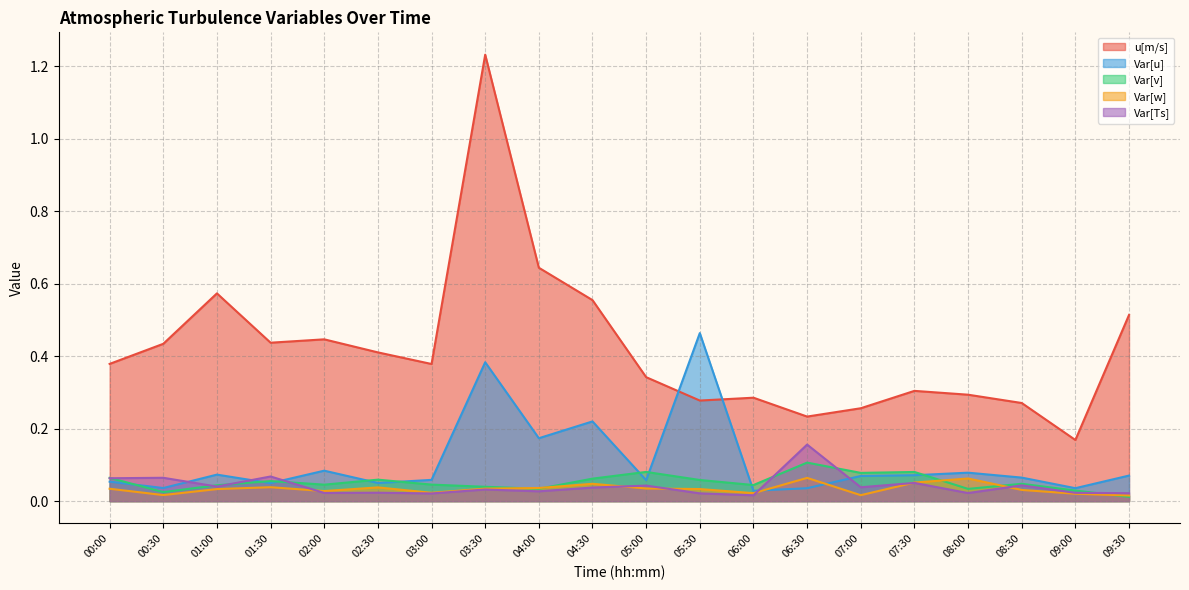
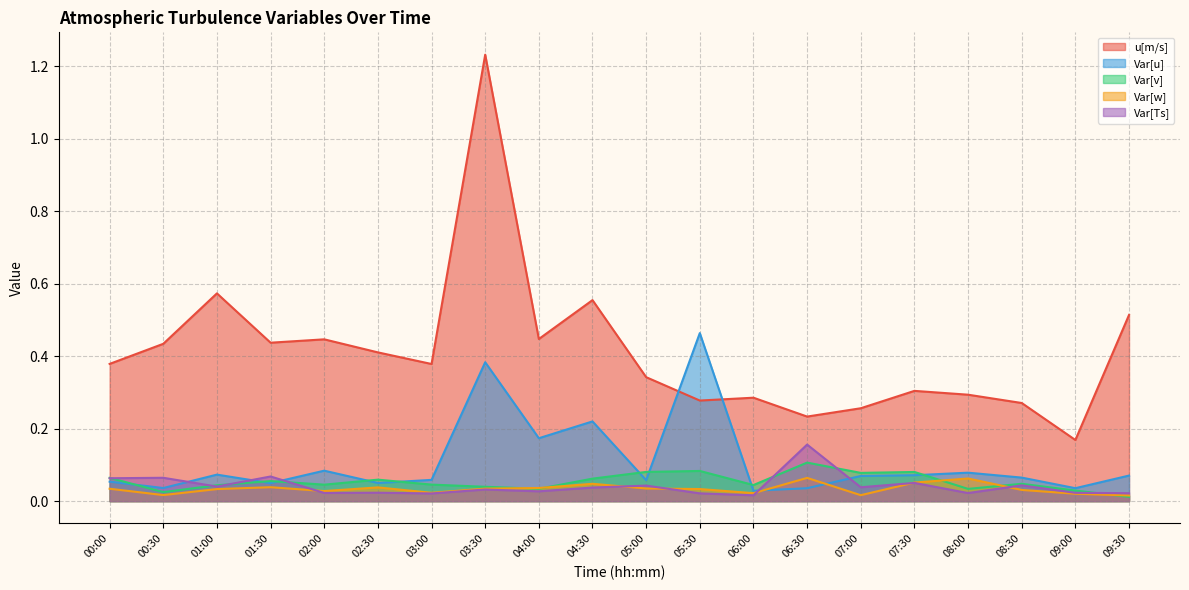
u[m/s], 04:00: 0.64 -> 0.45
Var[v], 05:30: 0.06 -> 0.08
